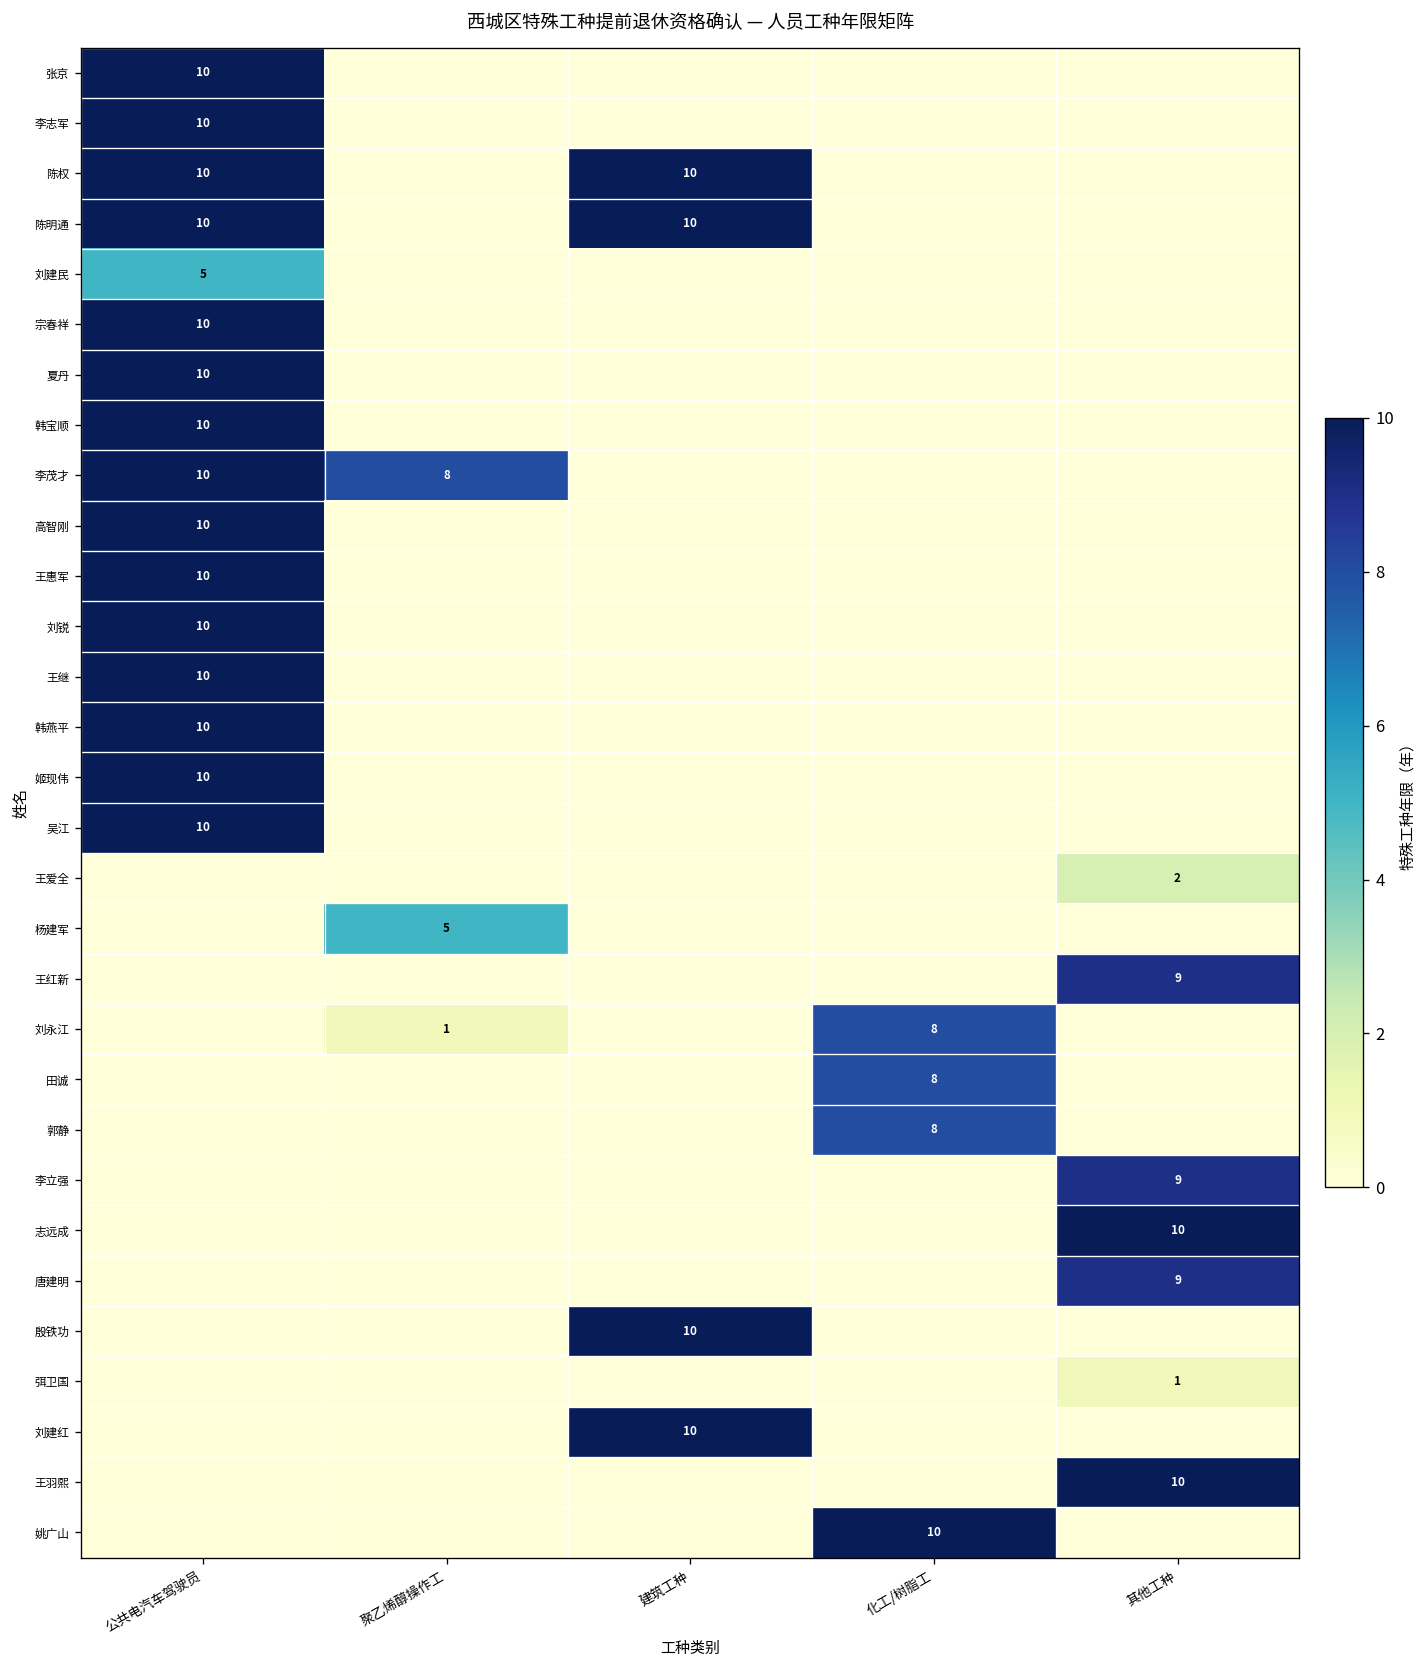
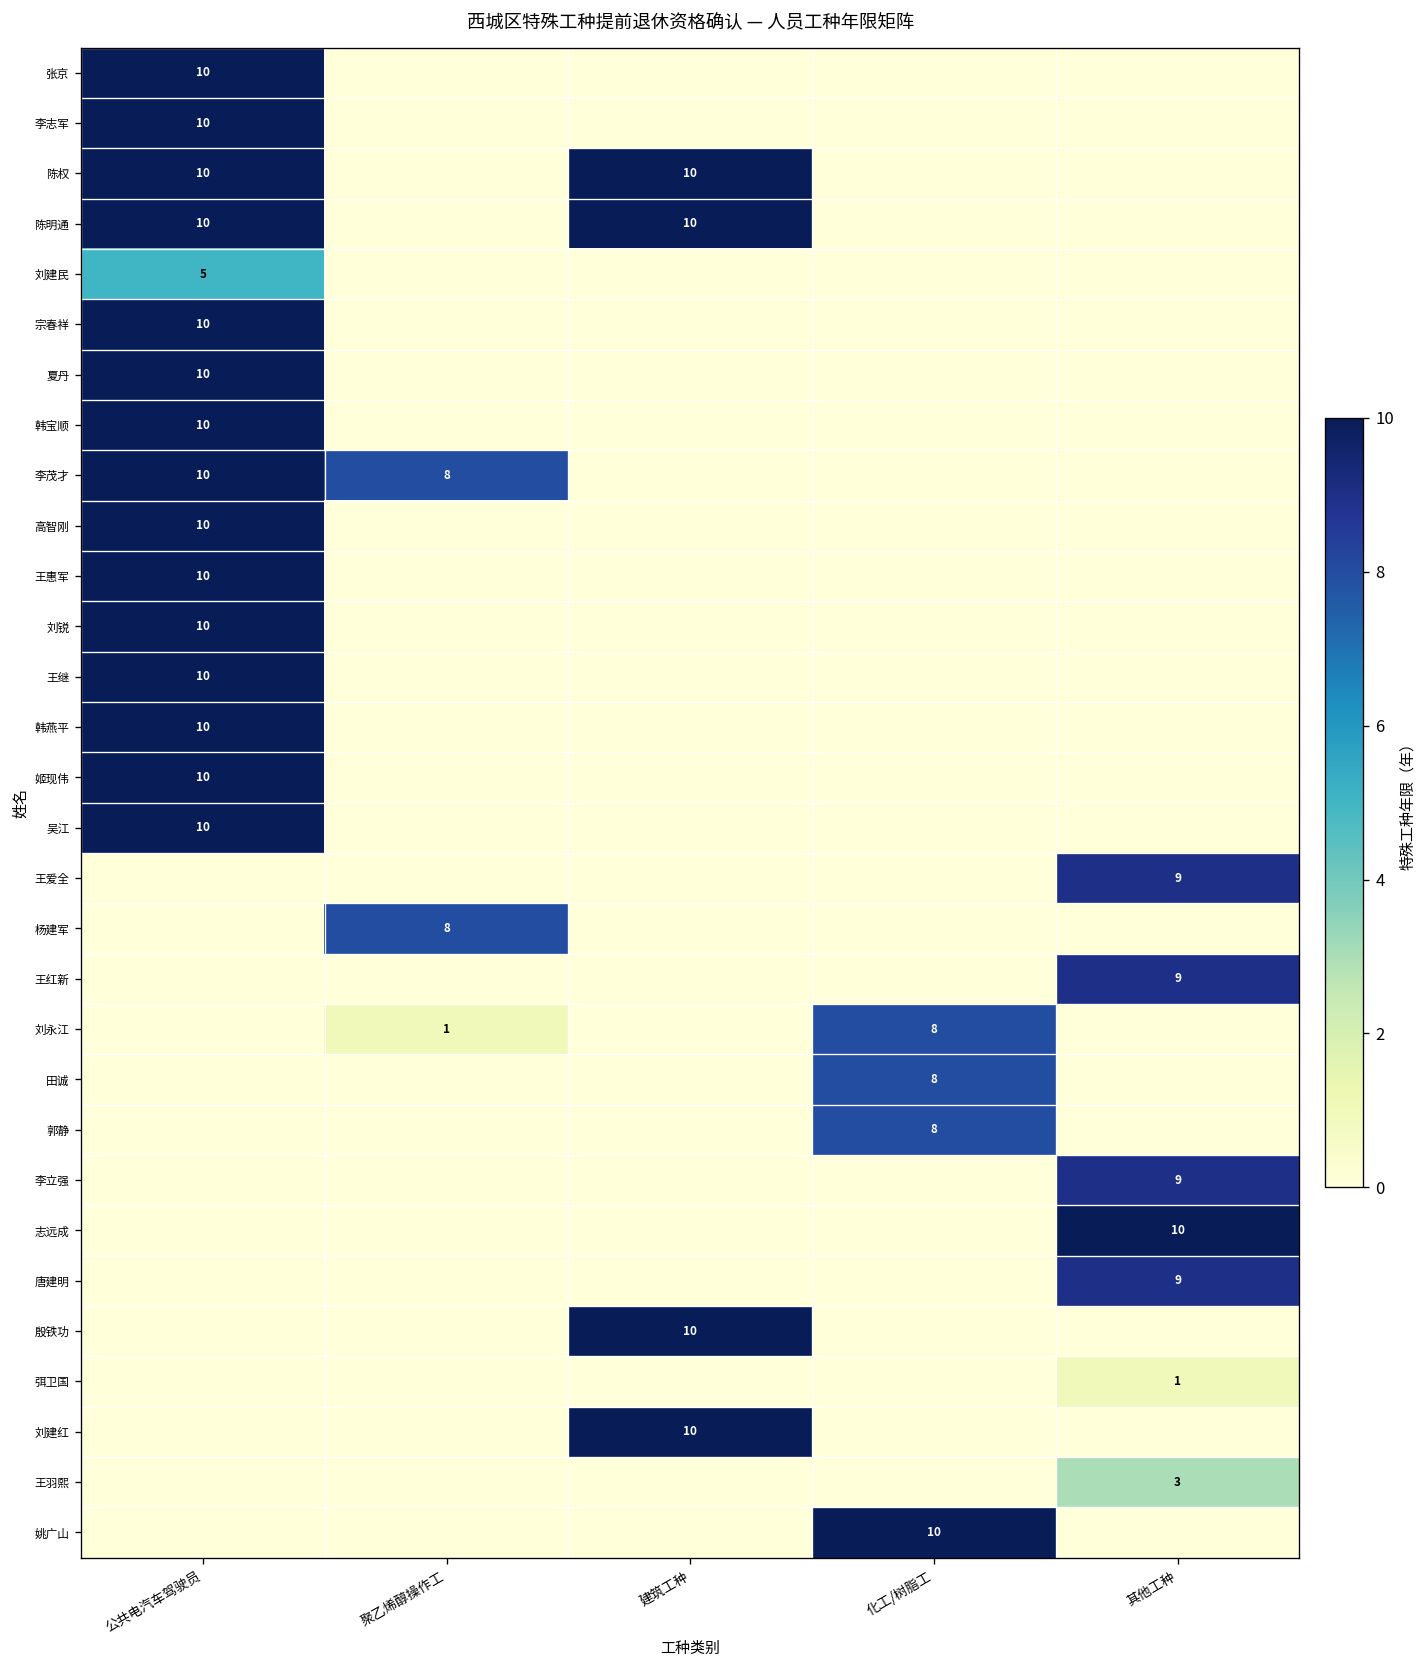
王爱全, 其他工种: 2 -> 9
杨建军, 聚乙烯醇操作工: 5 -> 8
王羽熙, 其他工种: 10 -> 3
